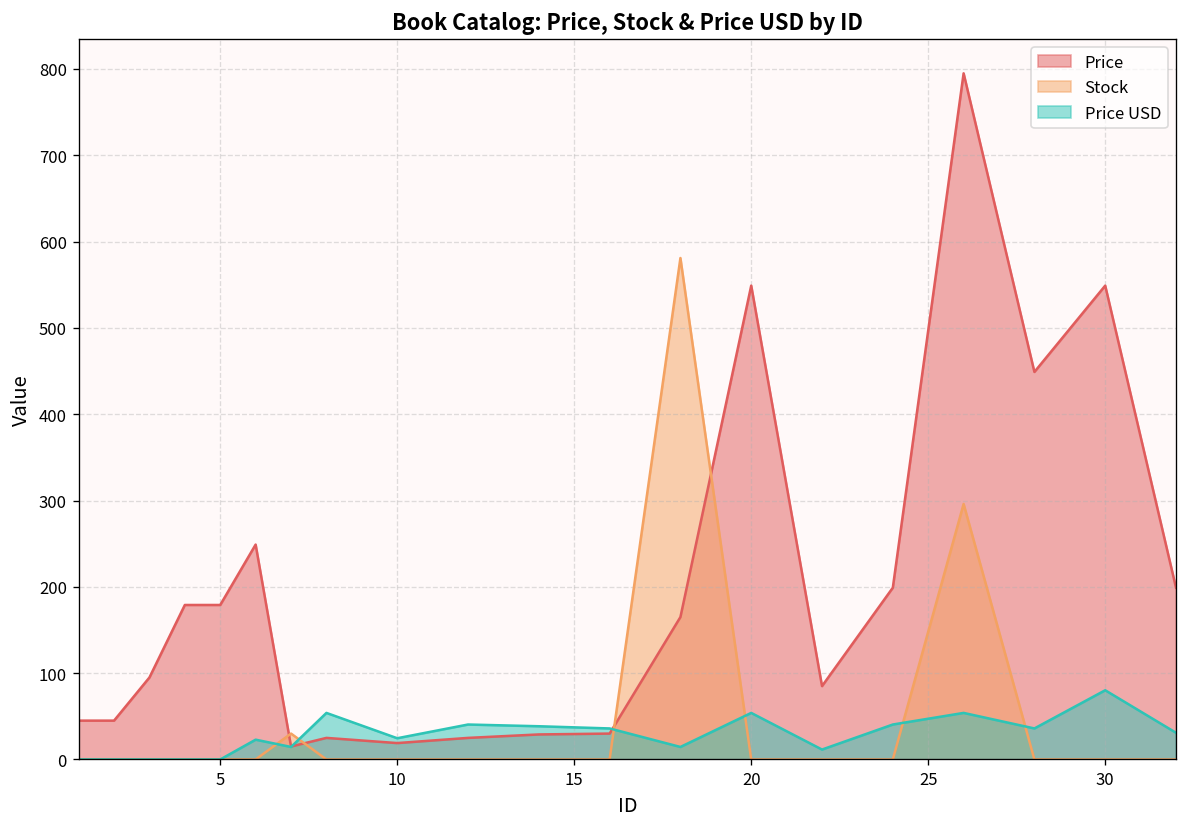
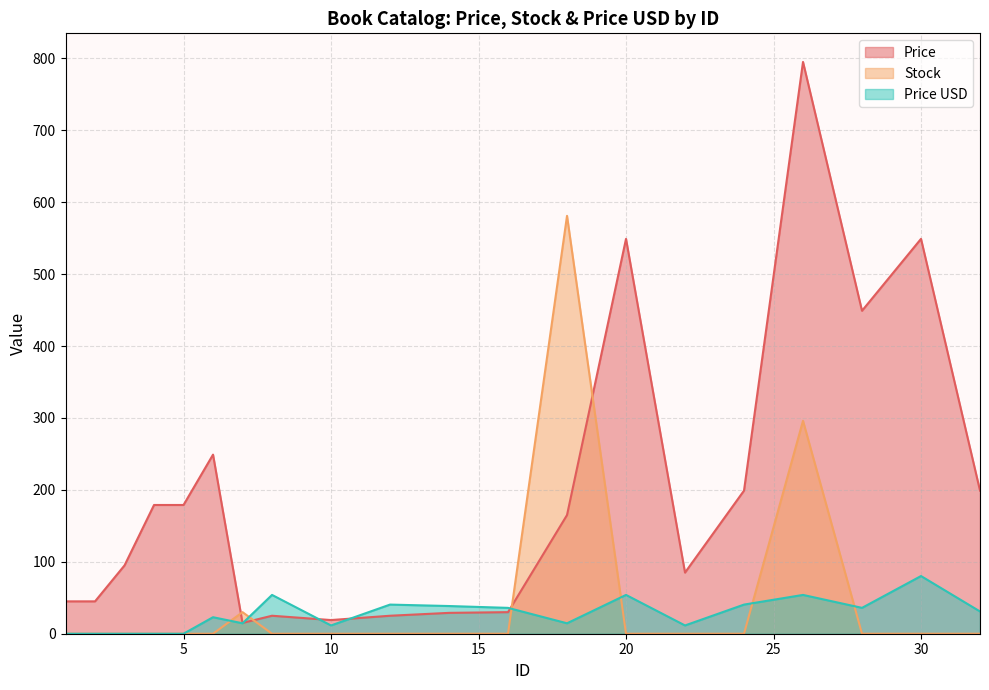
Price USD, 10: 20 -> 10
